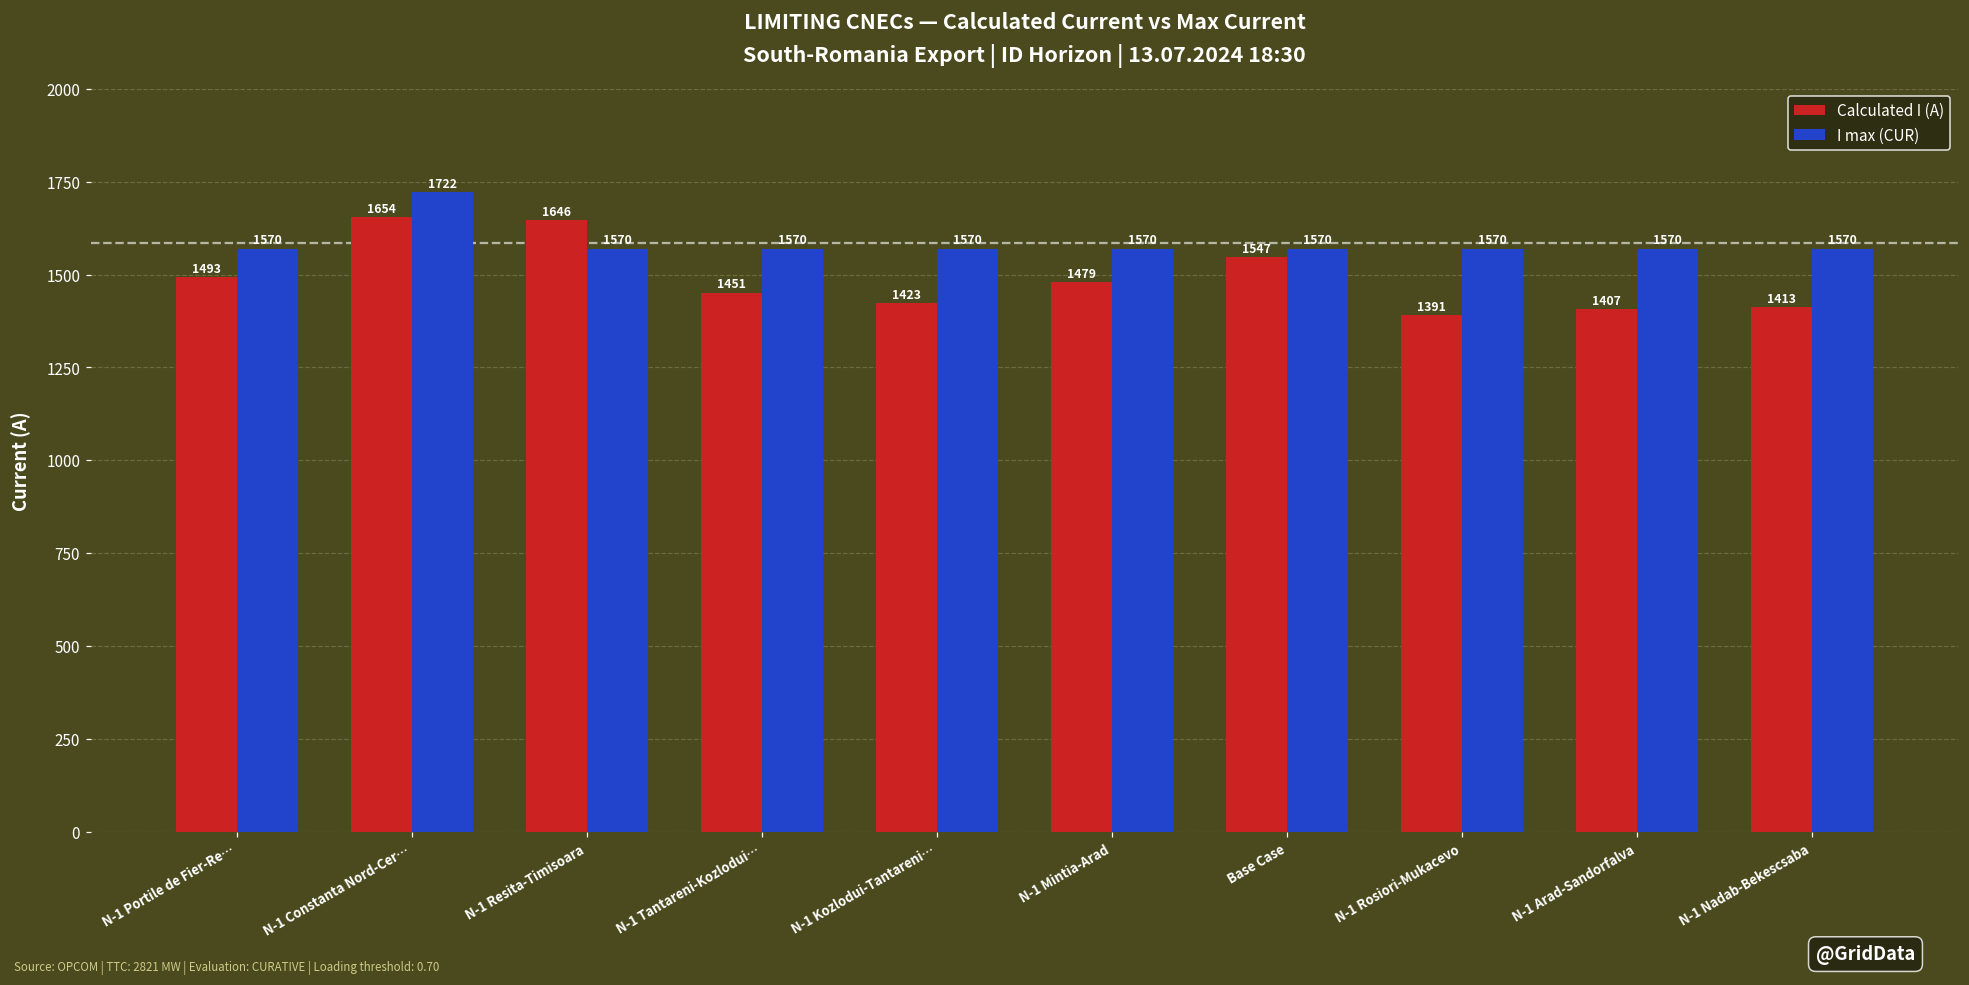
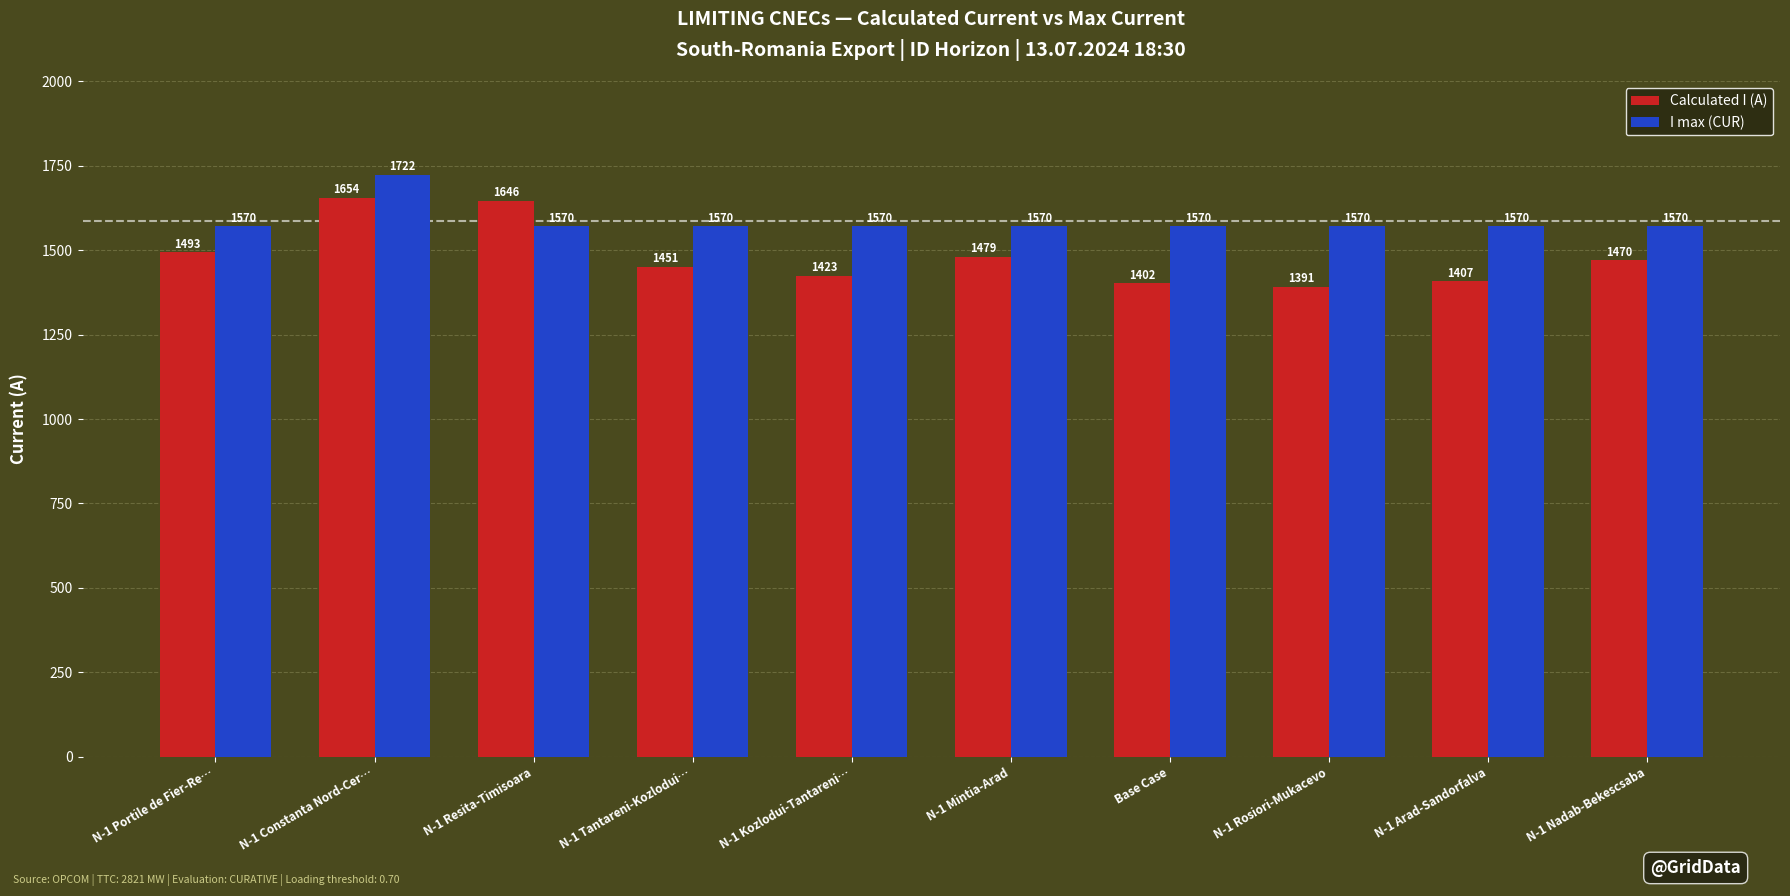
Calculated I (A), Base Case: 1547 -> 1402
Calculated I (A), N-1 Nadab-Bekescsaba: 1413 -> 1470
